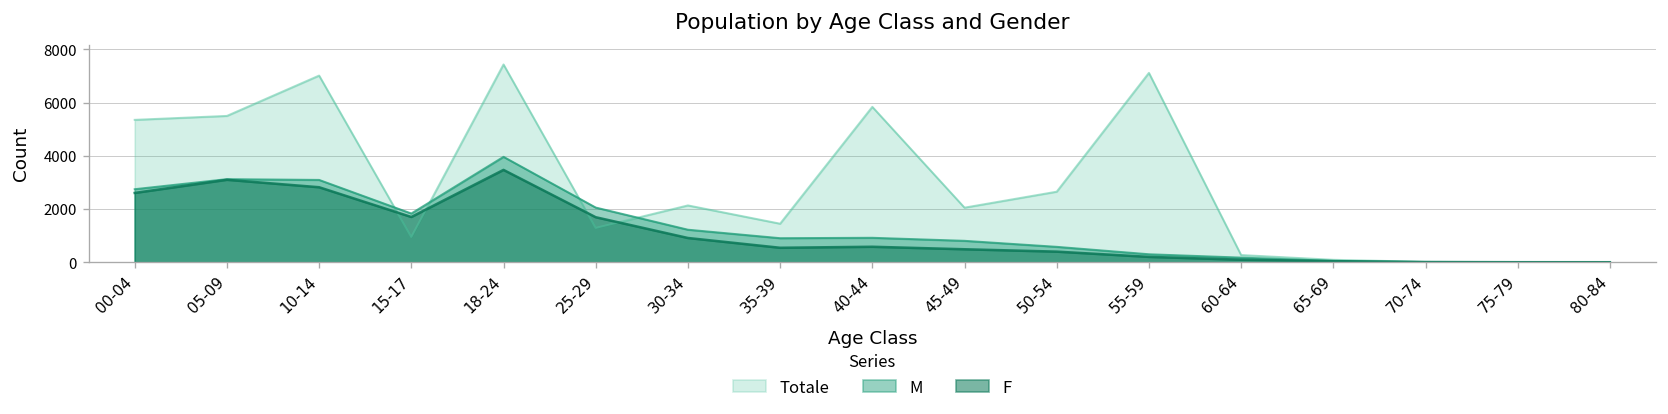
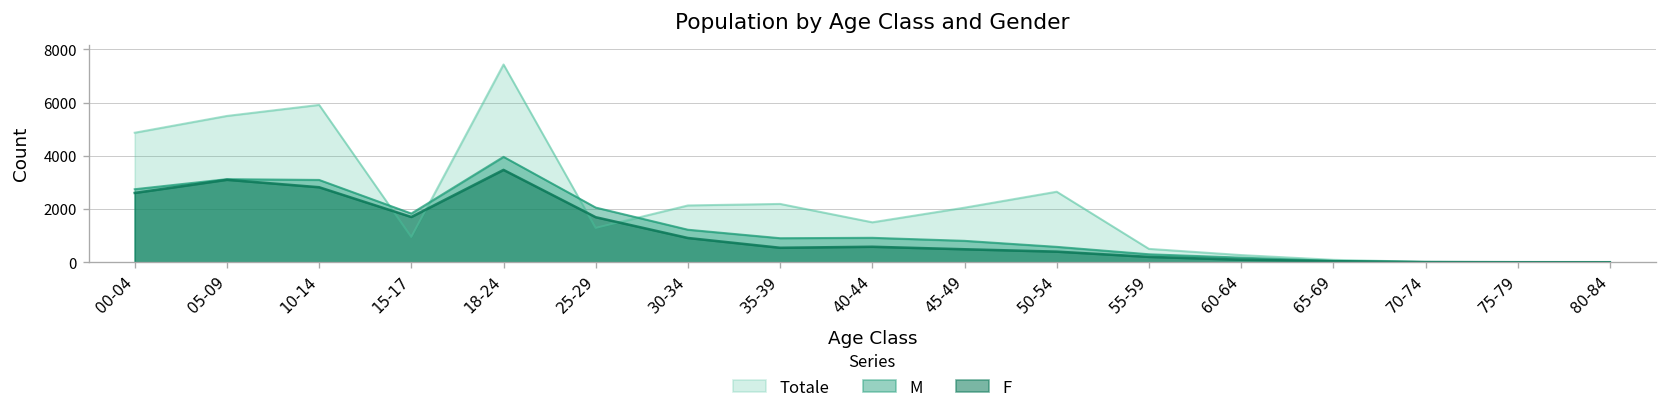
Totale, 00-04: 5400 -> 4900
Totale, 10-14: 7000 -> 5900
Totale, 35-39: 1500 -> 2200
Totale, 40-44: 5800 -> 1500
Totale, 55-59: 7100 -> 500
